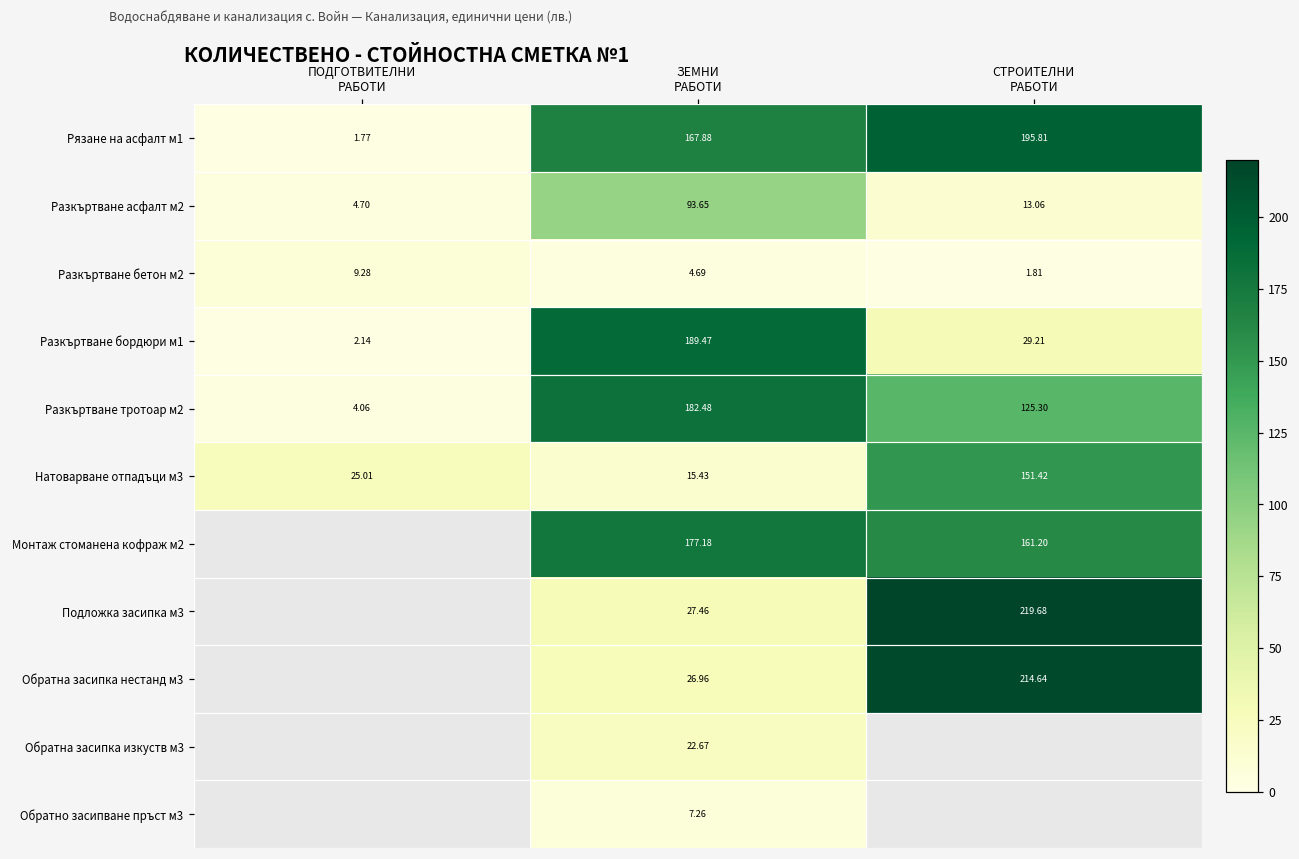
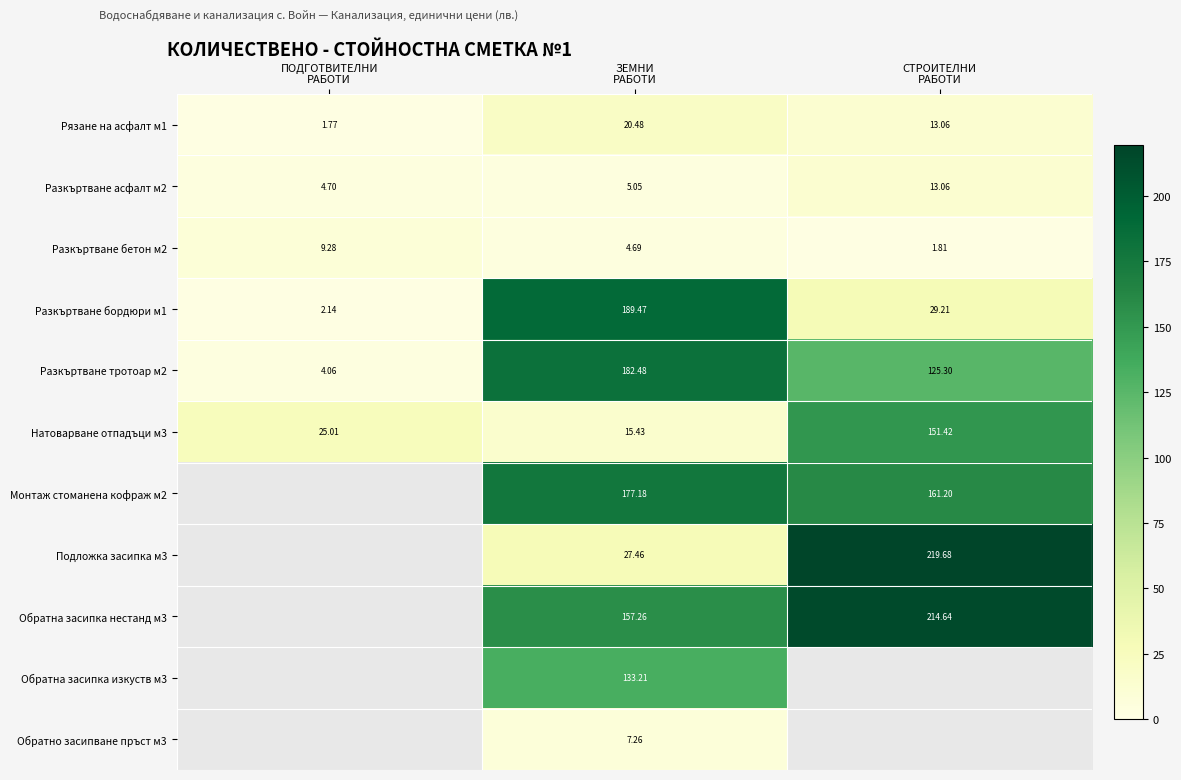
Рязане на асфалт м1, ЗЕМНИ РАБОТИ: 167.88 -> 20.48
Рязане на асфалт м1, СТРОИТЕЛНИ РАБОТИ: 195.81 -> 13.06
Разкъртване асфалт м2, ЗЕМНИ РАБОТИ: 93.65 -> 5.05
Обратна засипка нестанд м3, ЗЕМНИ РАБОТИ: 26.96 -> 157.26
Обратна засипка изкуств м3, ЗЕМНИ РАБОТИ: 22.67 -> 133.21
